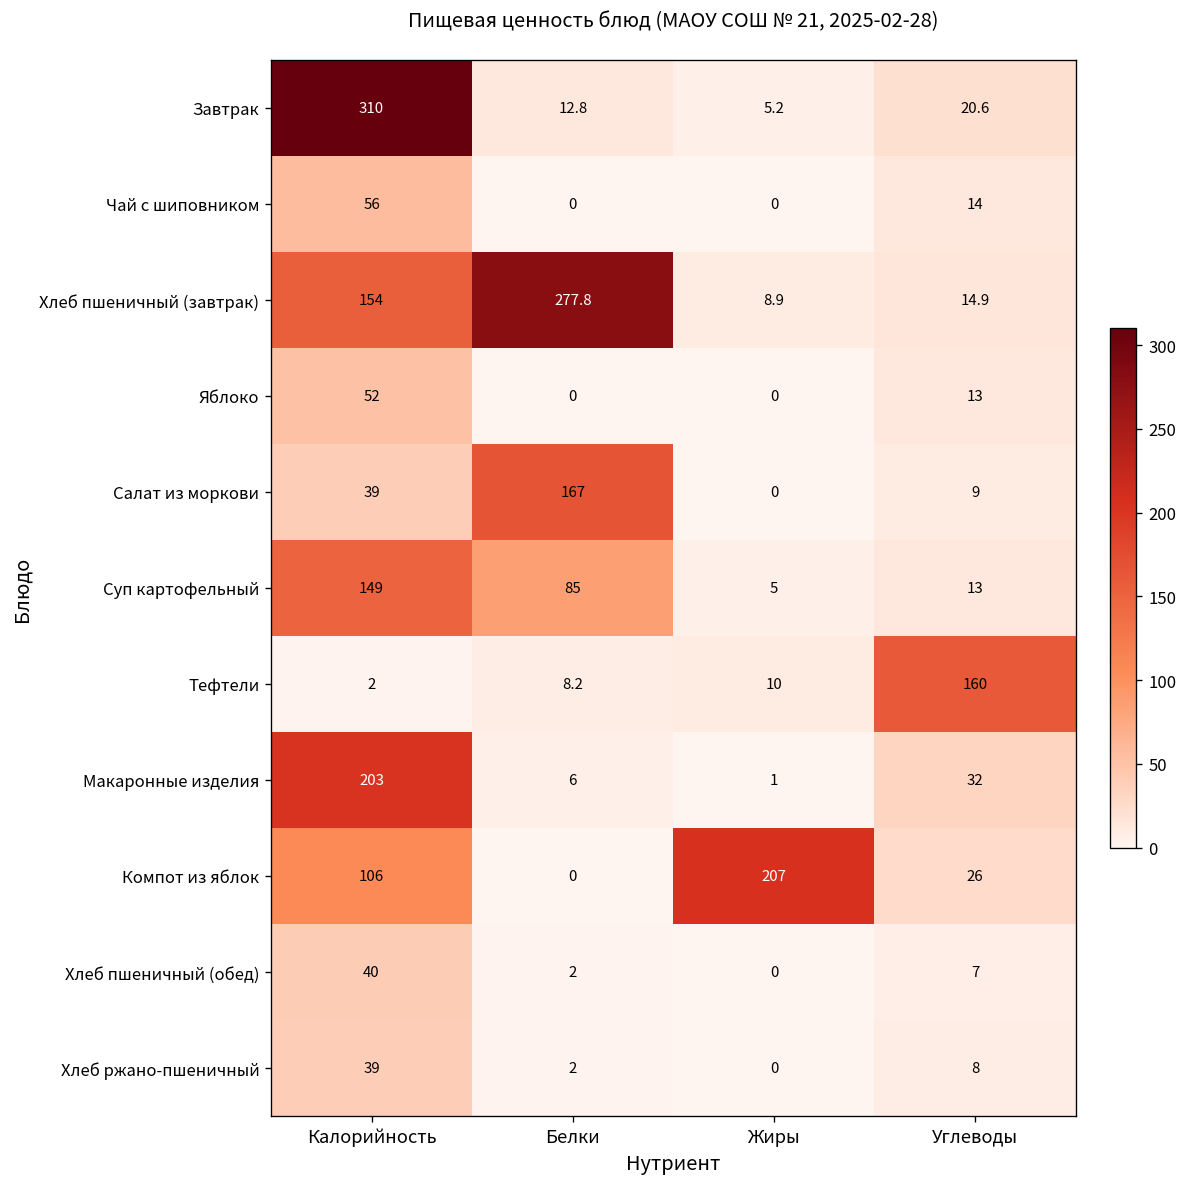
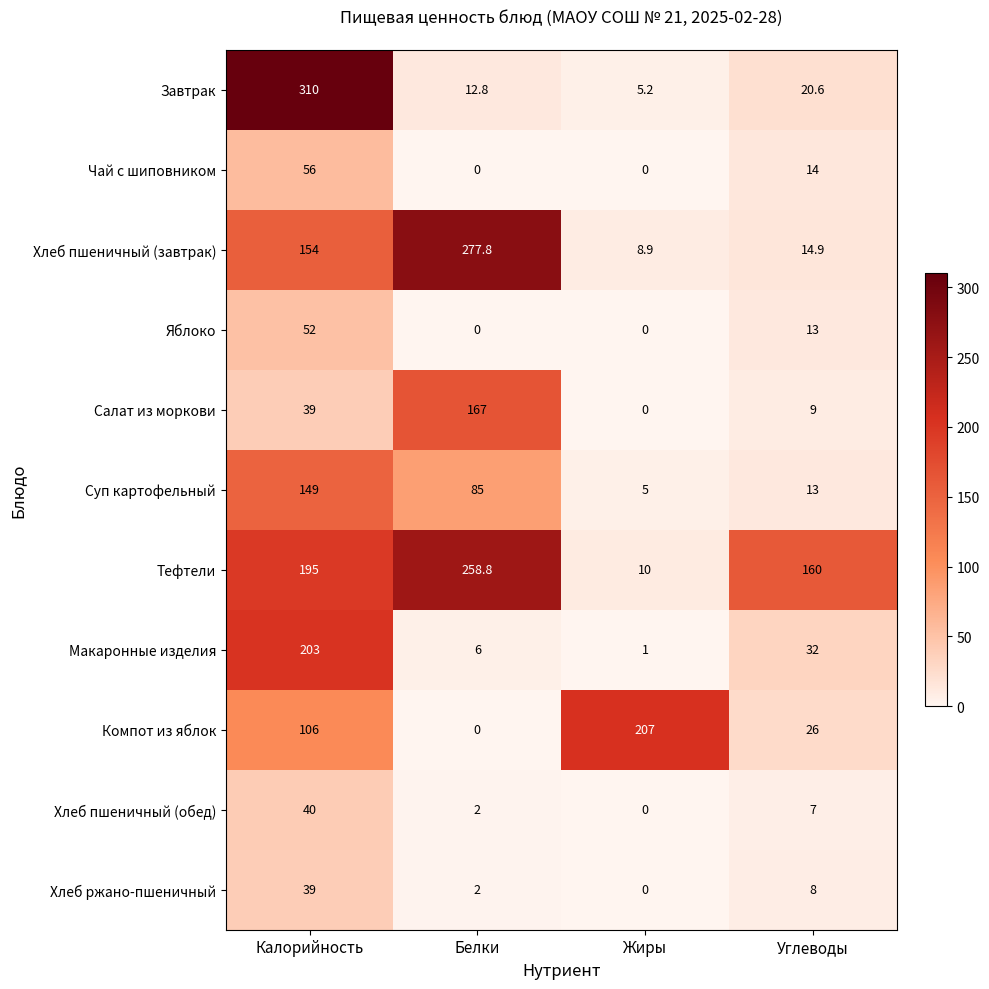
Тефтели, Калорийность: 2 -> 195
Тефтели, Белки: 8.2 -> 258.8
